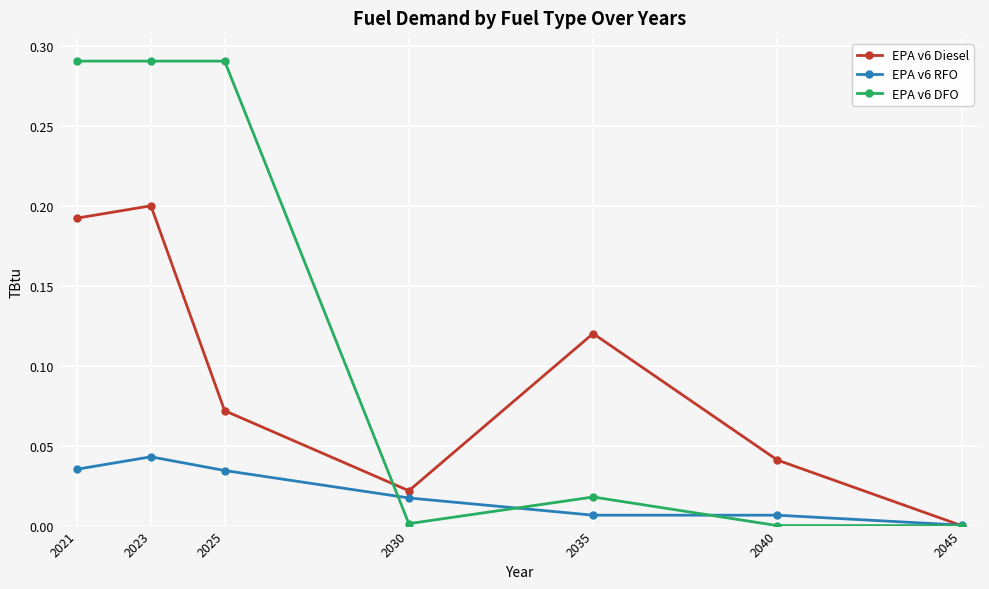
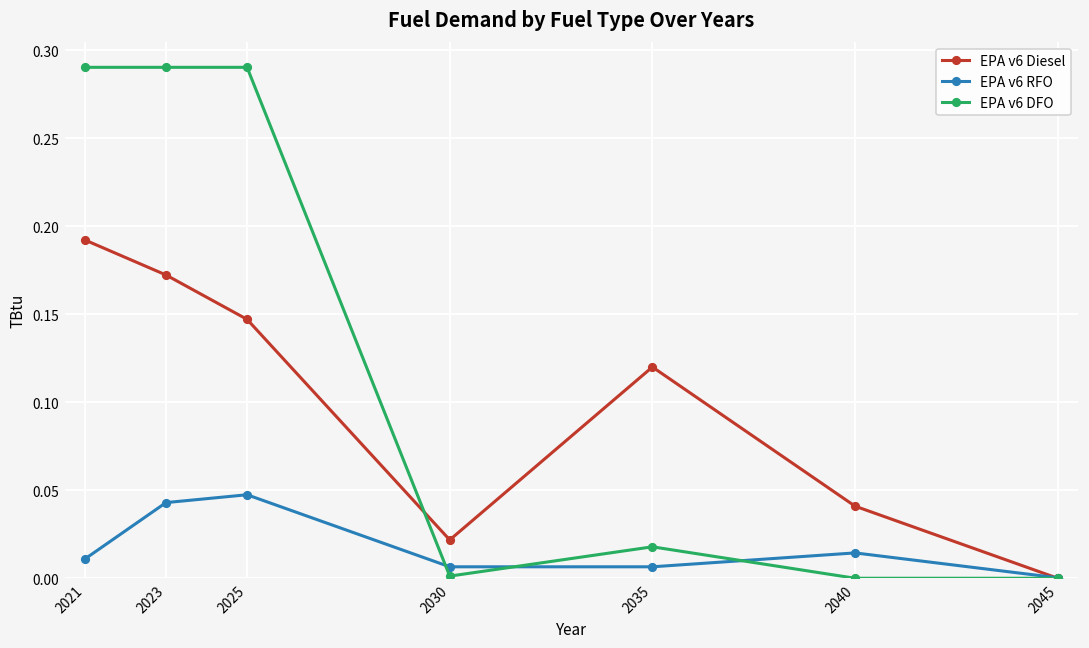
EPA v6 RFO, 2021: 0.035 -> 0.011
EPA v6 Diesel, 2023: 0.200 -> 0.172
EPA v6 Diesel, 2025: 0.072 -> 0.147
EPA v6 RFO, 2025: 0.034 -> 0.047
EPA v6 RFO, 2030: 0.017 -> 0.007
EPA v6 RFO, 2040: 0.007 -> 0.014
